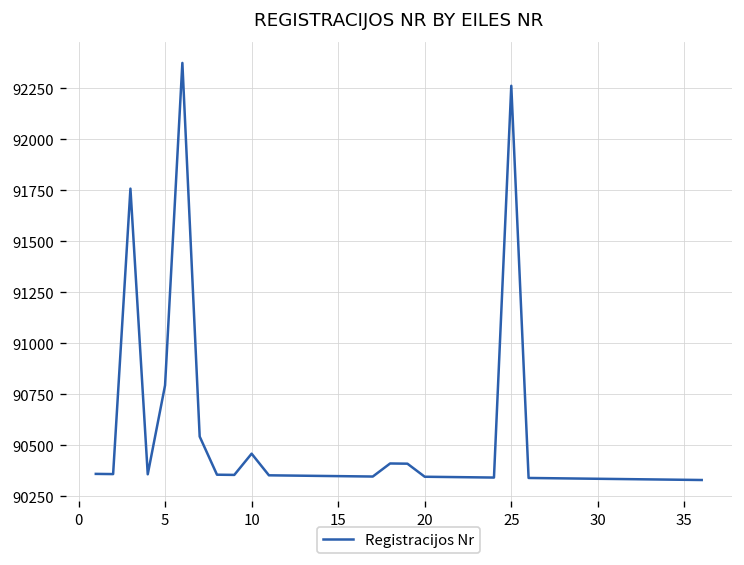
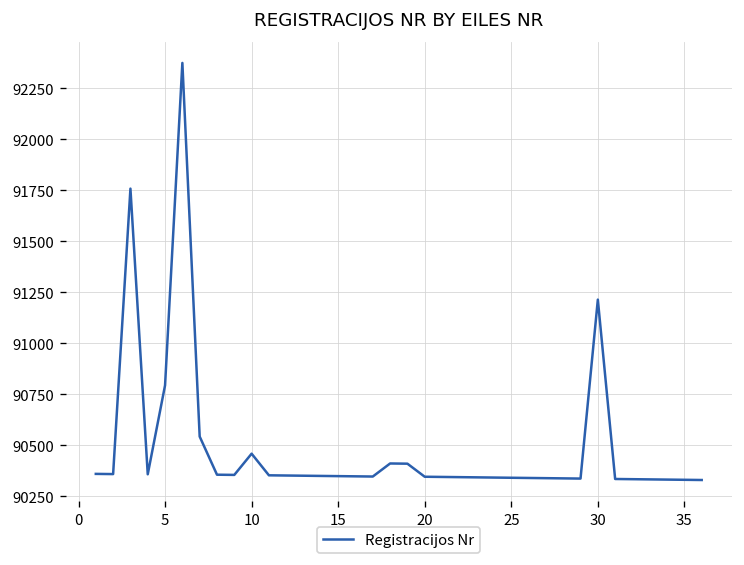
25: 92260 -> 90340
30: 90340 -> 91210
